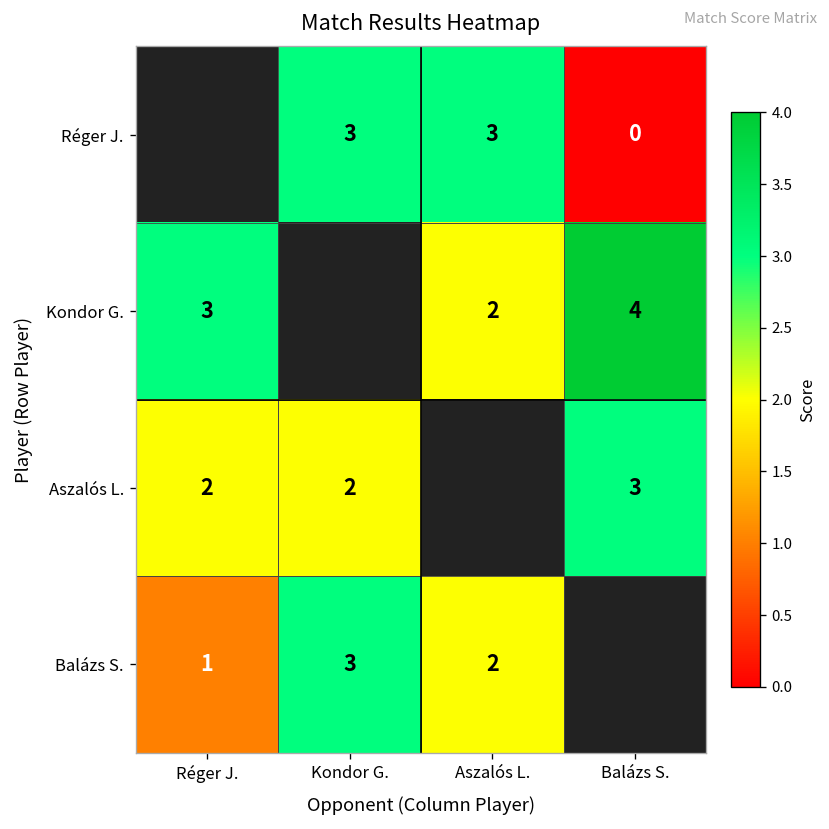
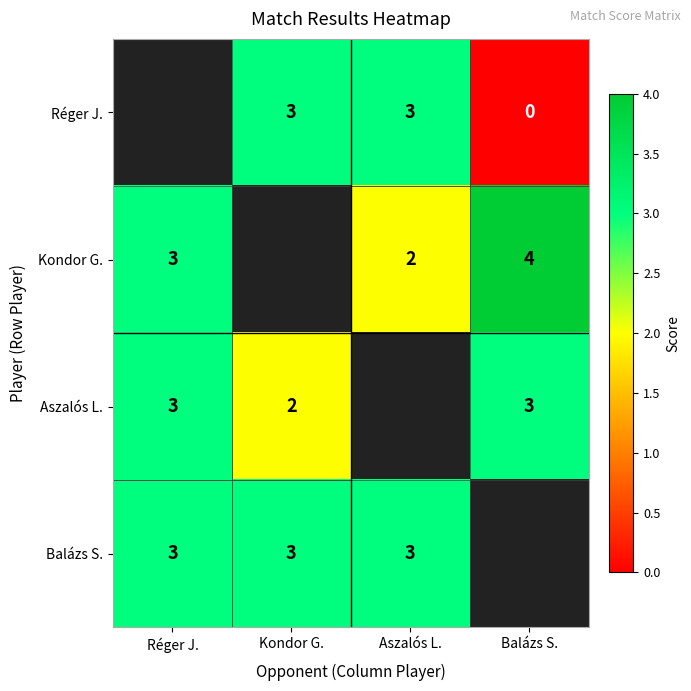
Aszalós L., Réger J.: 2 -> 3
Balázs S., Réger J.: 1 -> 3
Balázs S., Aszalós L.: 2 -> 3
